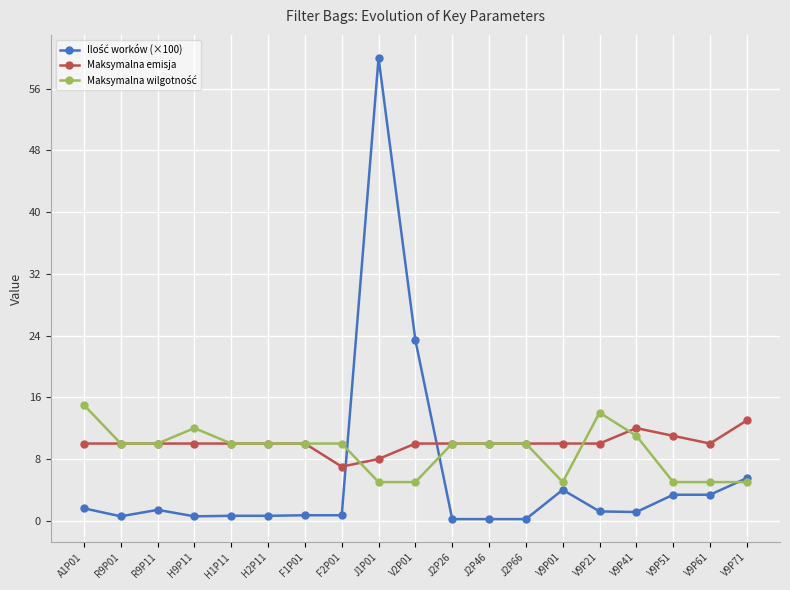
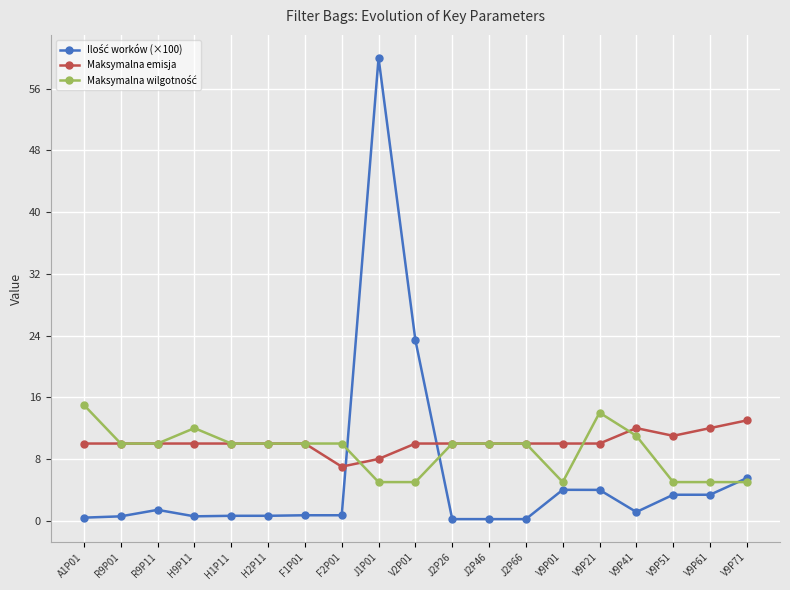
Ilość worków (×100), A1P01: 2 -> 0
Ilość worków (×100), V9P21: 1 -> 4
Maksymalna emisja, V9P61: 10 -> 12
